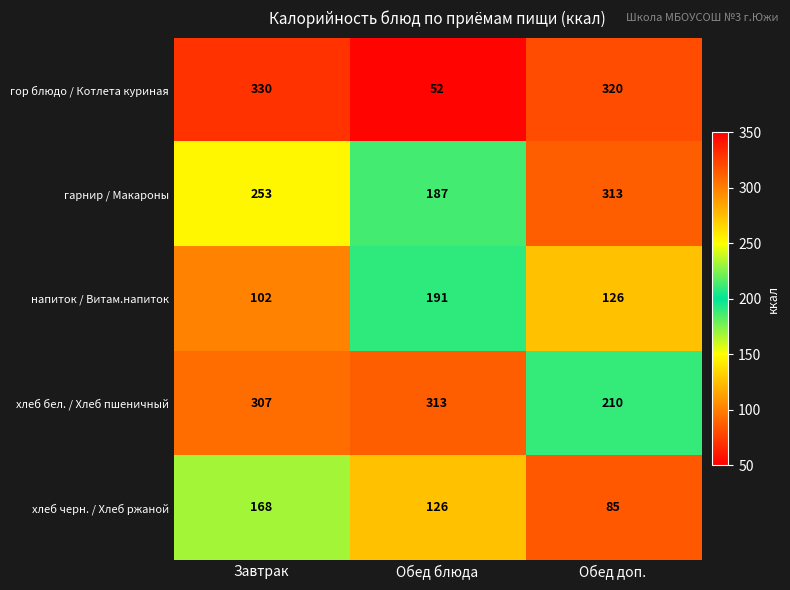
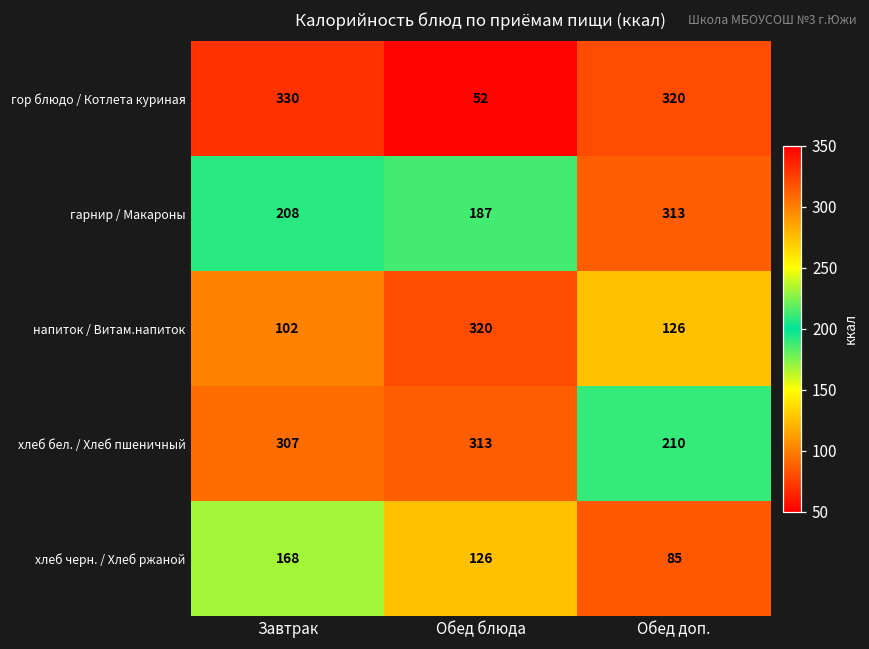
гарнир / Макароны, Завтрак: 253 -> 208
напиток / Витам.напиток, Обед блюда: 191 -> 320
